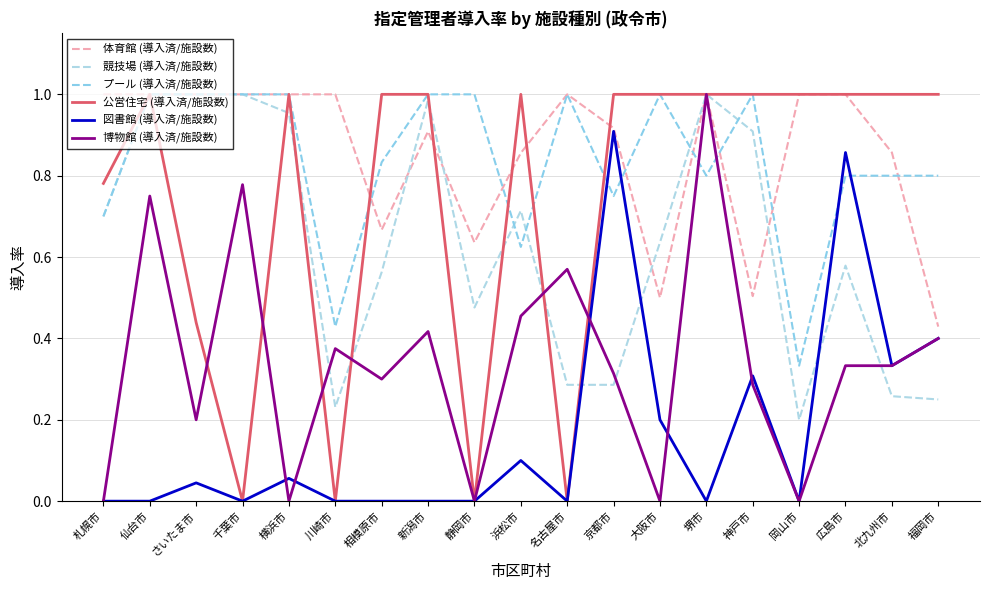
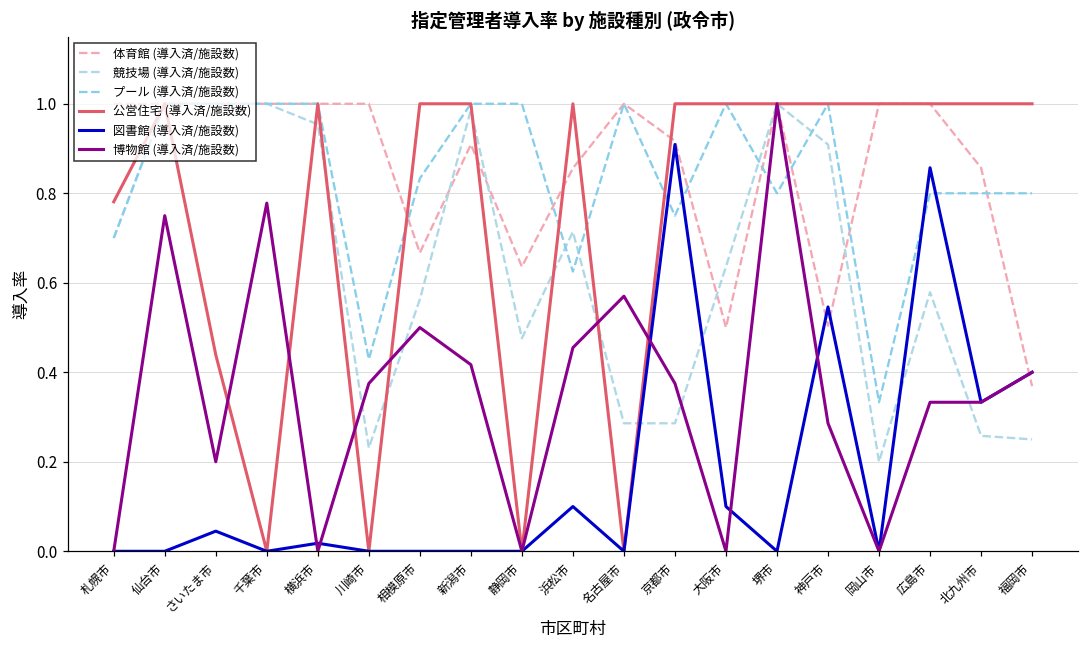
図書館 (導入済/施設数), 横浜市: 0.06 -> 0.02
博物館 (導入済/施設数), 相模原市: 0.3 -> 0.5
博物館 (導入済/施設数), 京都市: 0.31 -> 0.38
図書館 (導入済/施設数), 大阪市: 0.2 -> 0.1
図書館 (導入済/施設数), 神戸市: 0.31 -> 0.55
体育館 (導入済/施設数), 福岡市: 0.43 -> 0.37
